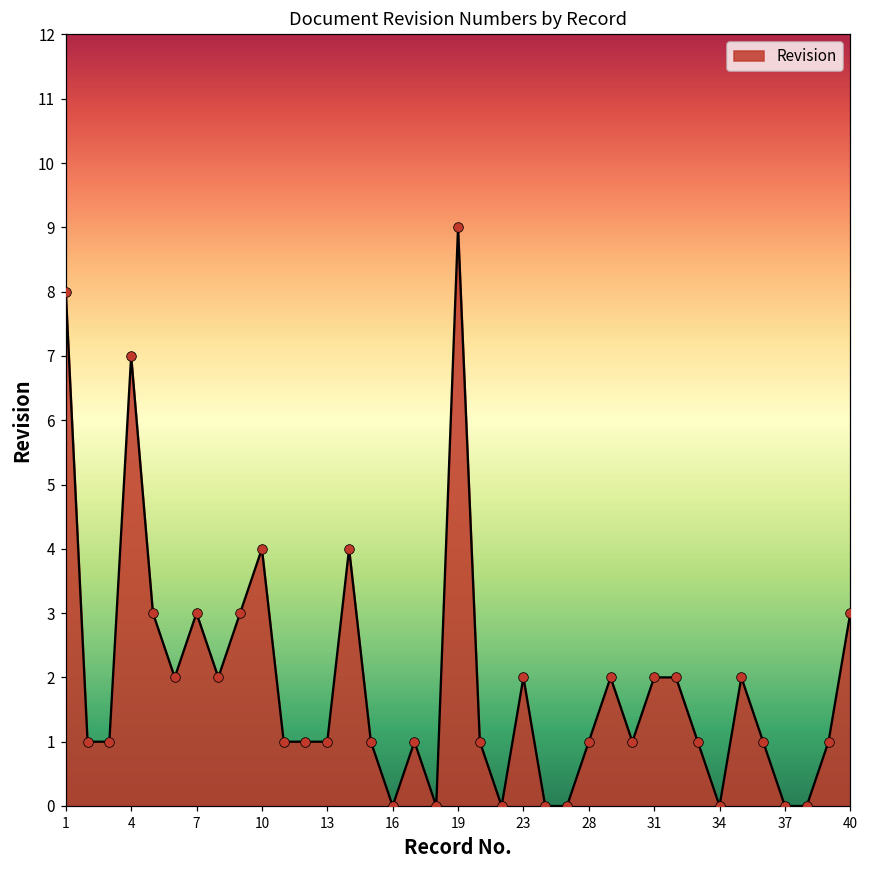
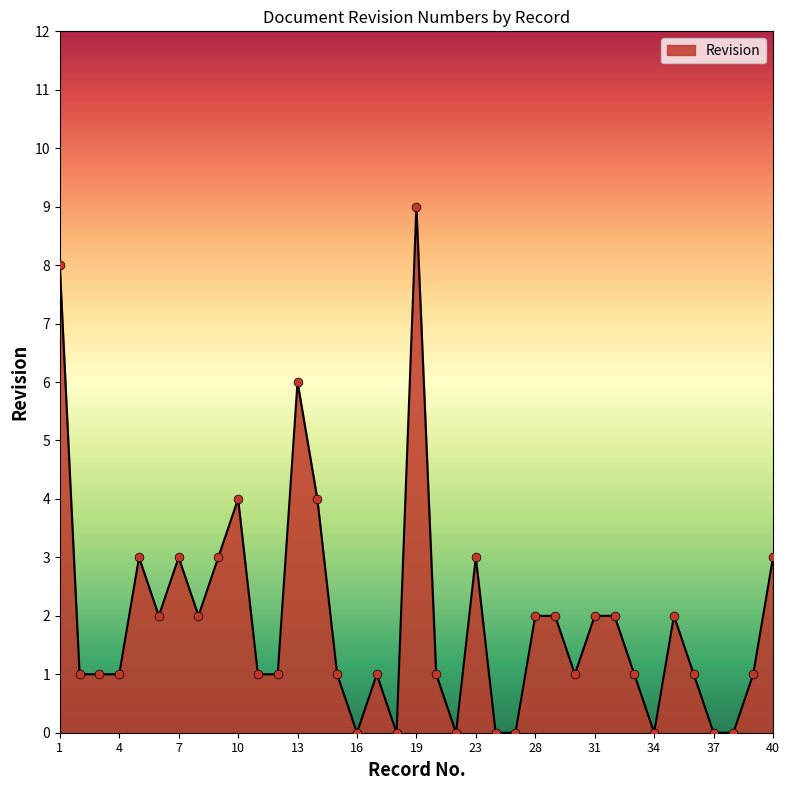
4: 7 -> 1
13: 1 -> 6
23: 2 -> 3
28: 1 -> 2
